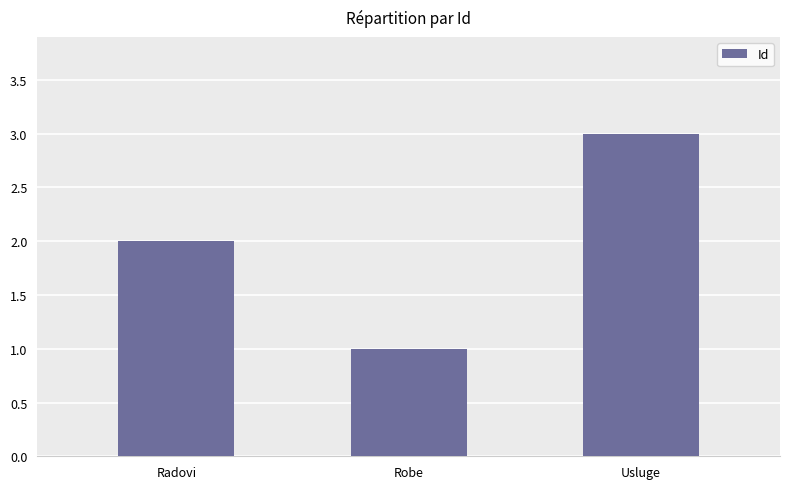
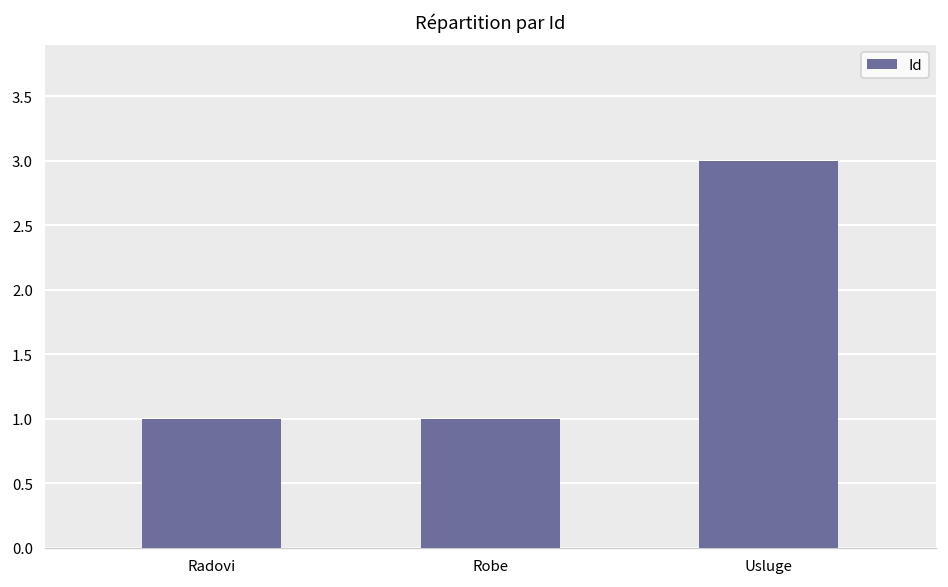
Radovi: 2 -> 1
